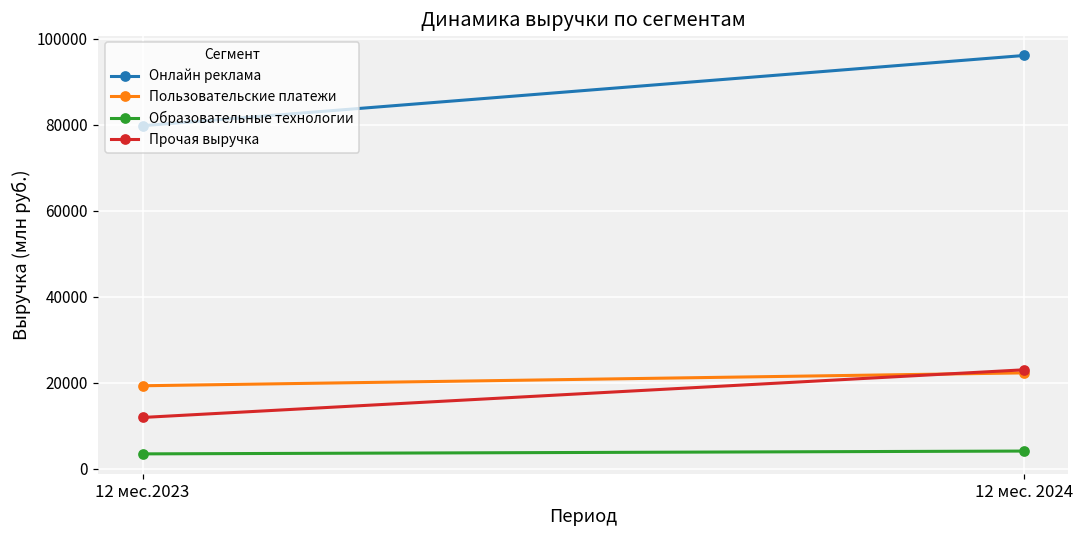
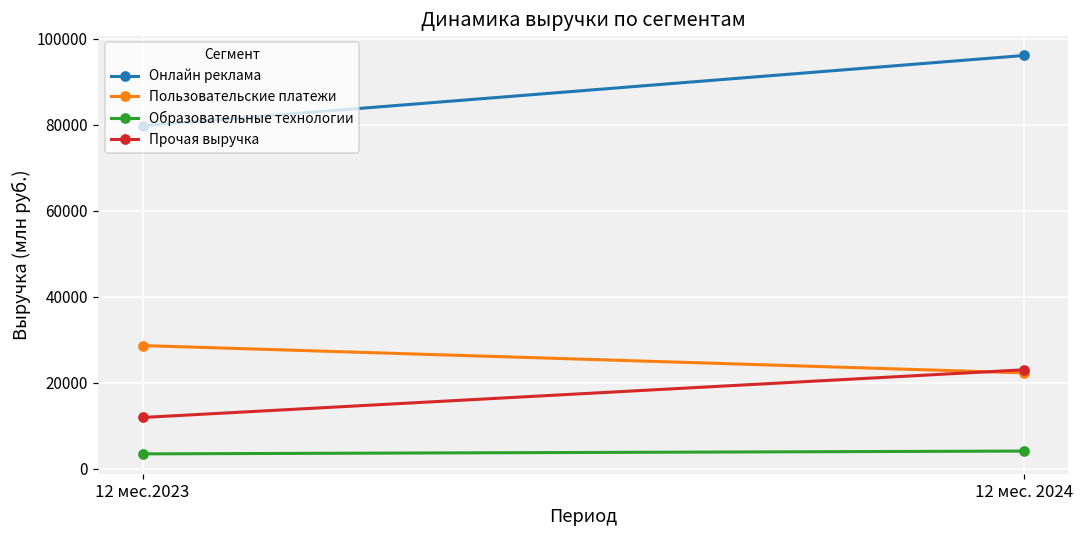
Пользовательские платежи, 12 мес.2023: 19000 -> 29000
